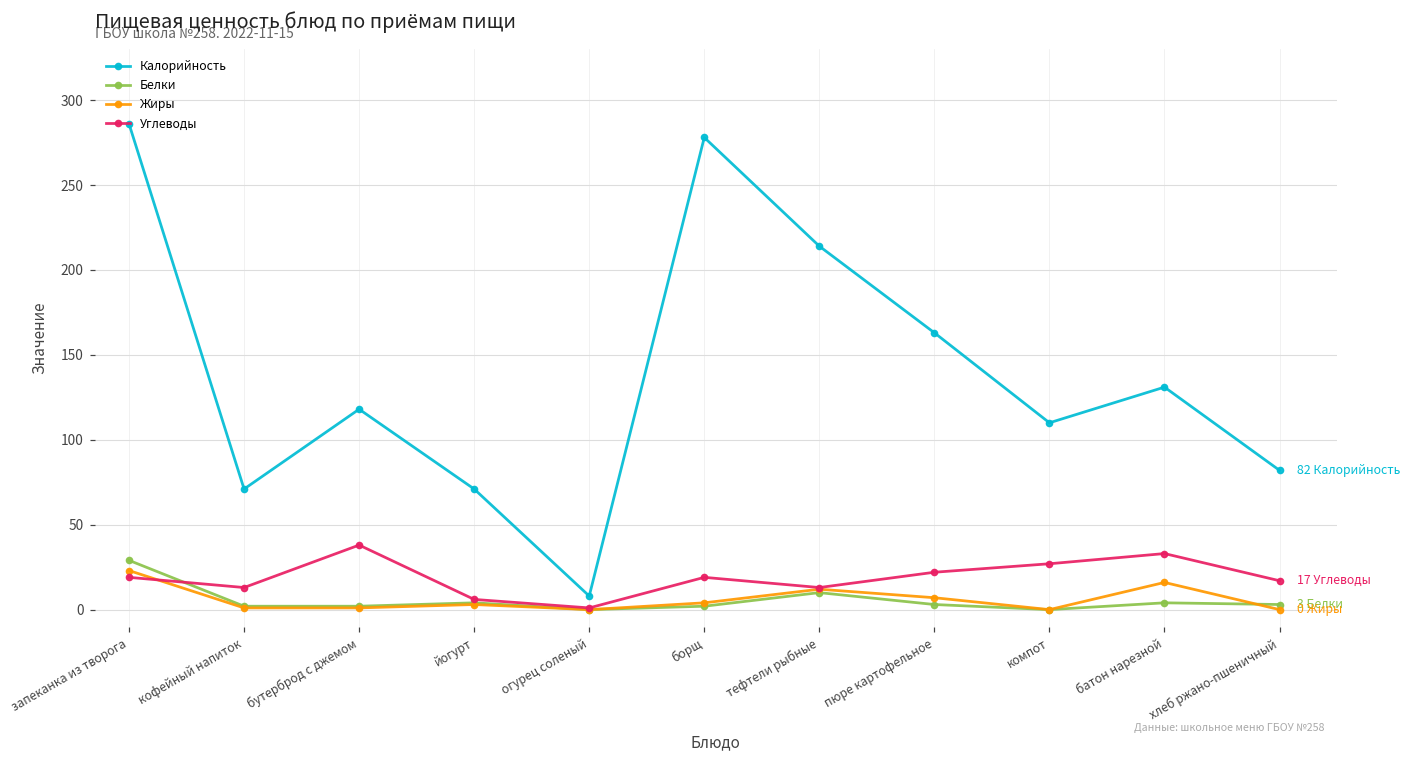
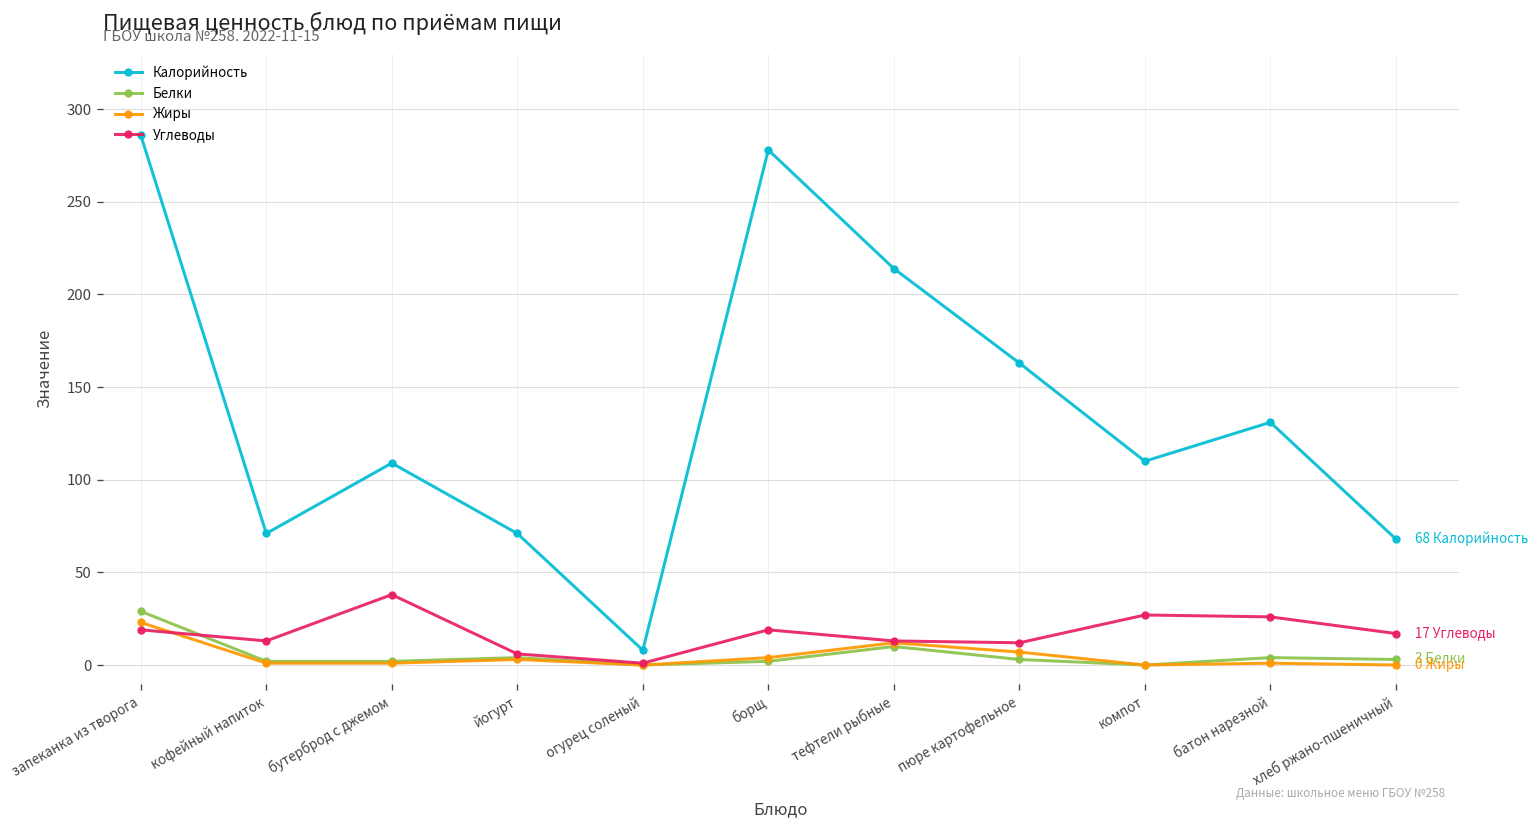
Калорийность, бутерброд с джемом: 118 -> 109
Углеводы, пюре картофельное: 22 -> 12
Жиры, батон нарезной: 16 -> 1
Углеводы, батон нарезной: 33 -> 26
Калорийность, хлеб ржано-пшеничный: 82 -> 68
